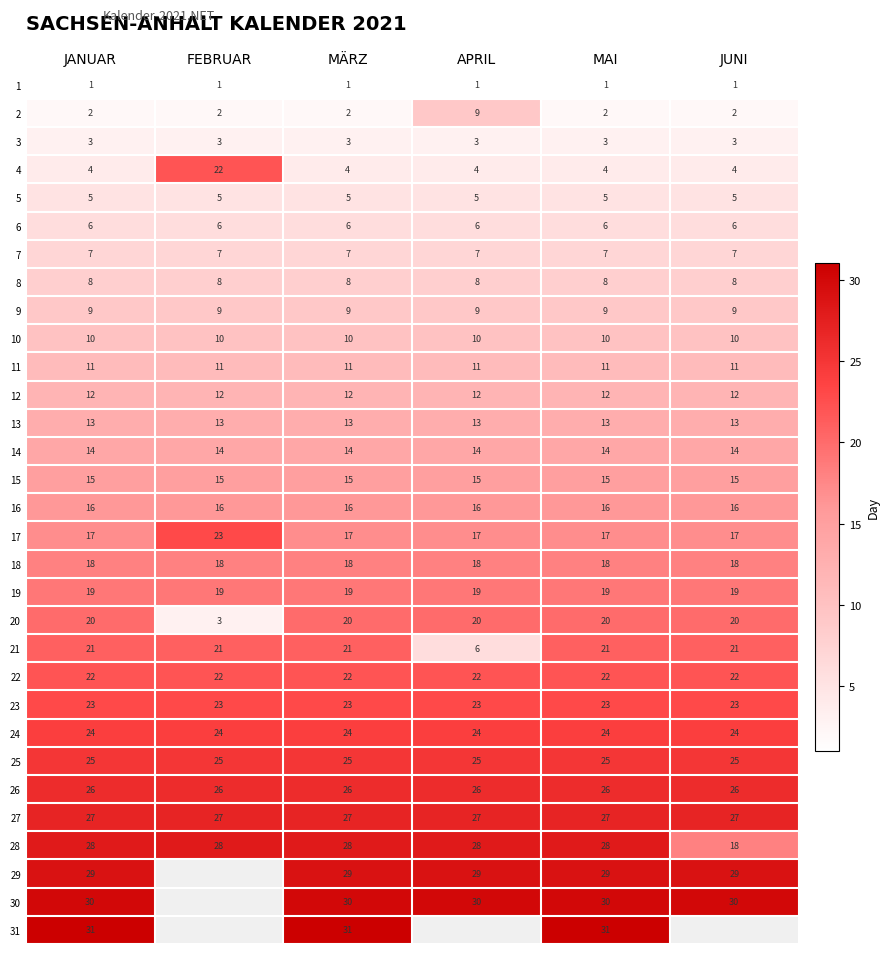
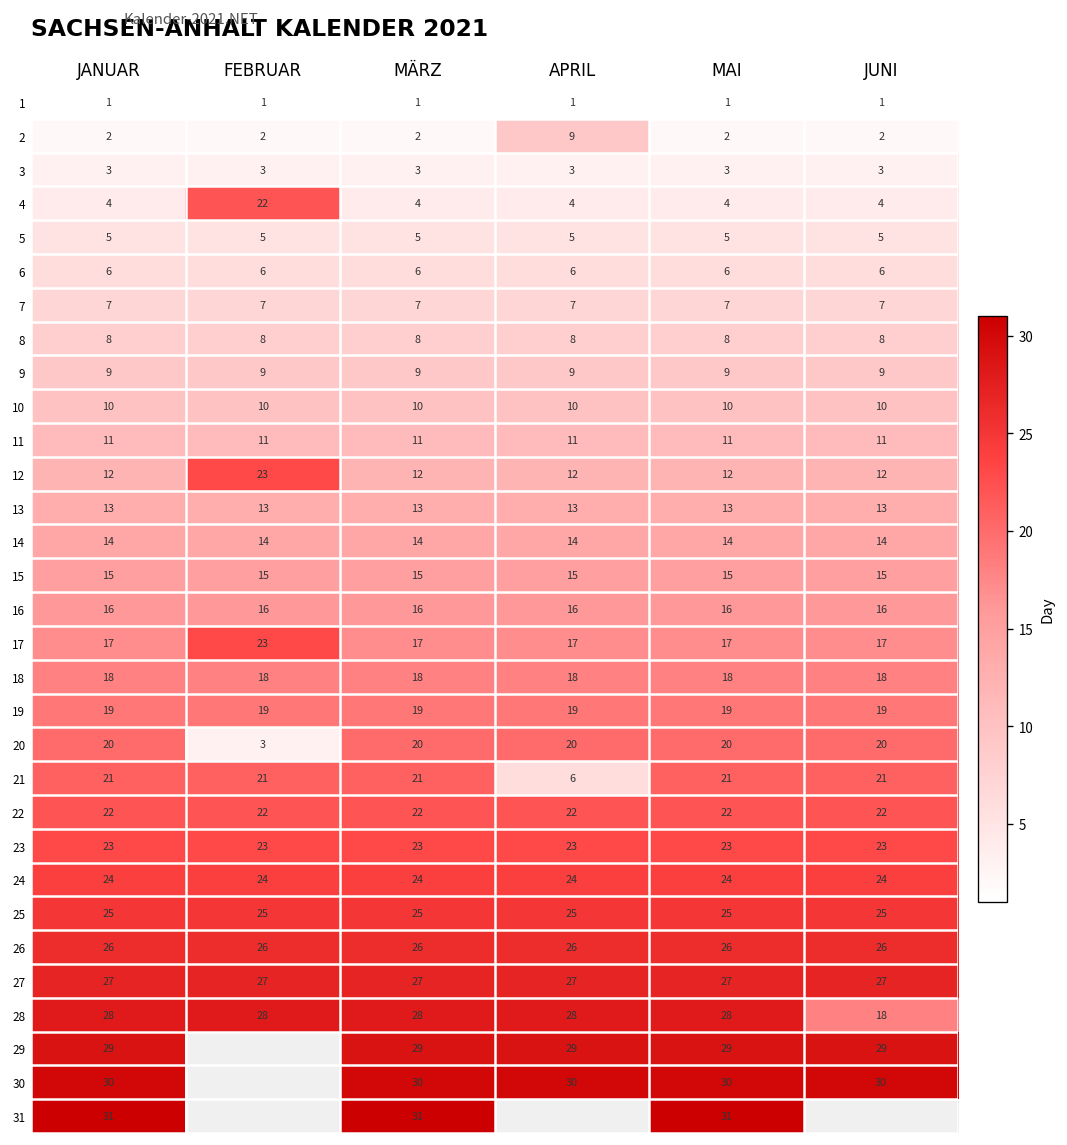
12, FEBRUAR: 12 -> 23
